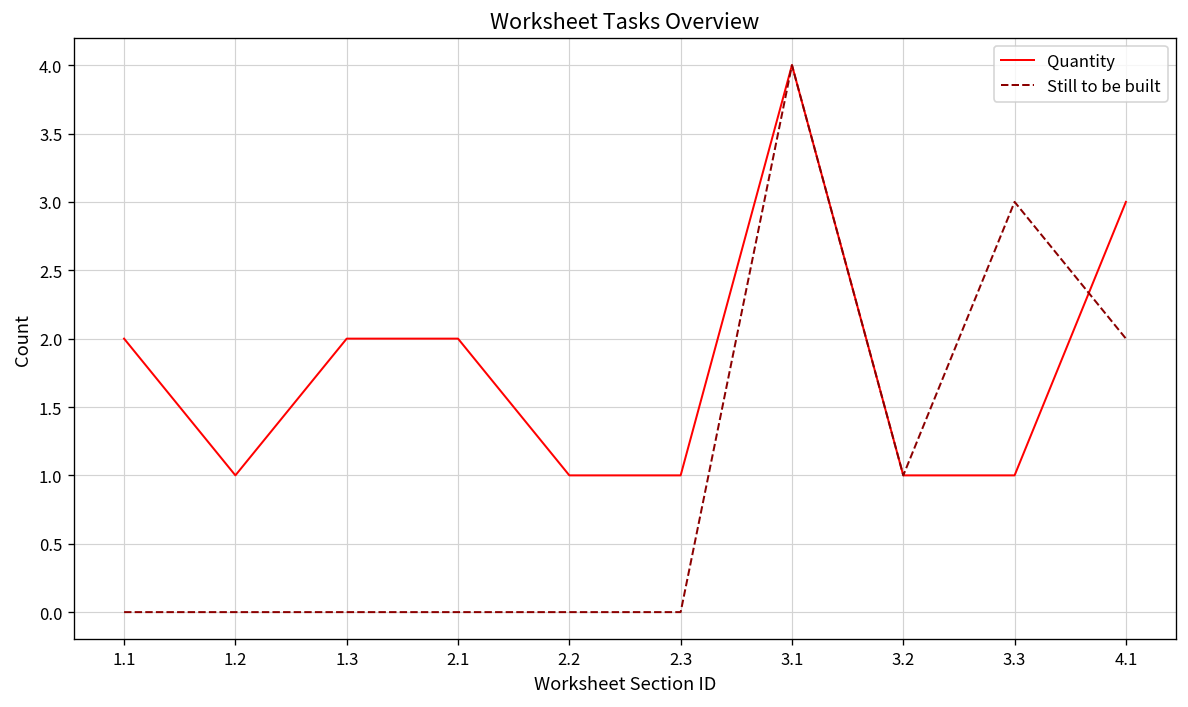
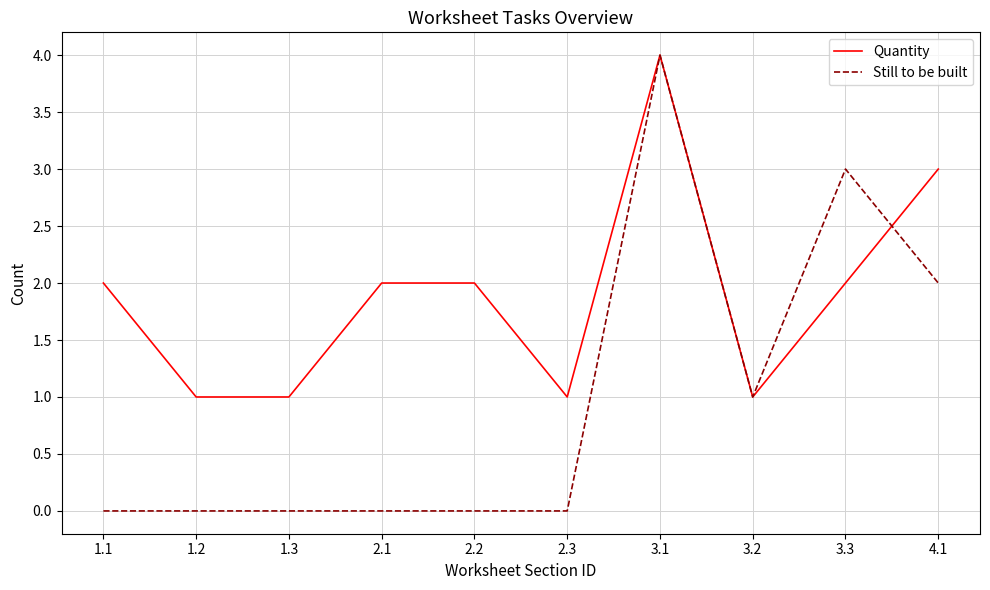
Quantity, 1.3: 2 -> 1
Quantity, 2.2: 1 -> 2
Quantity, 3.3: 1 -> 2
